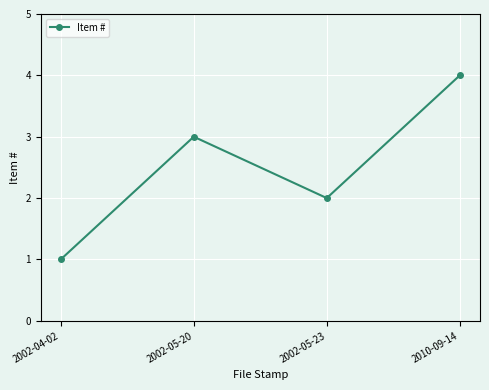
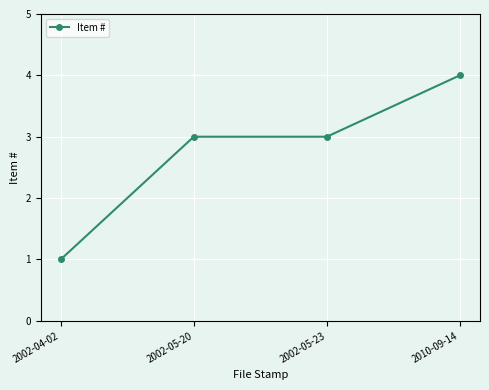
2002-05-23: 2 -> 3
